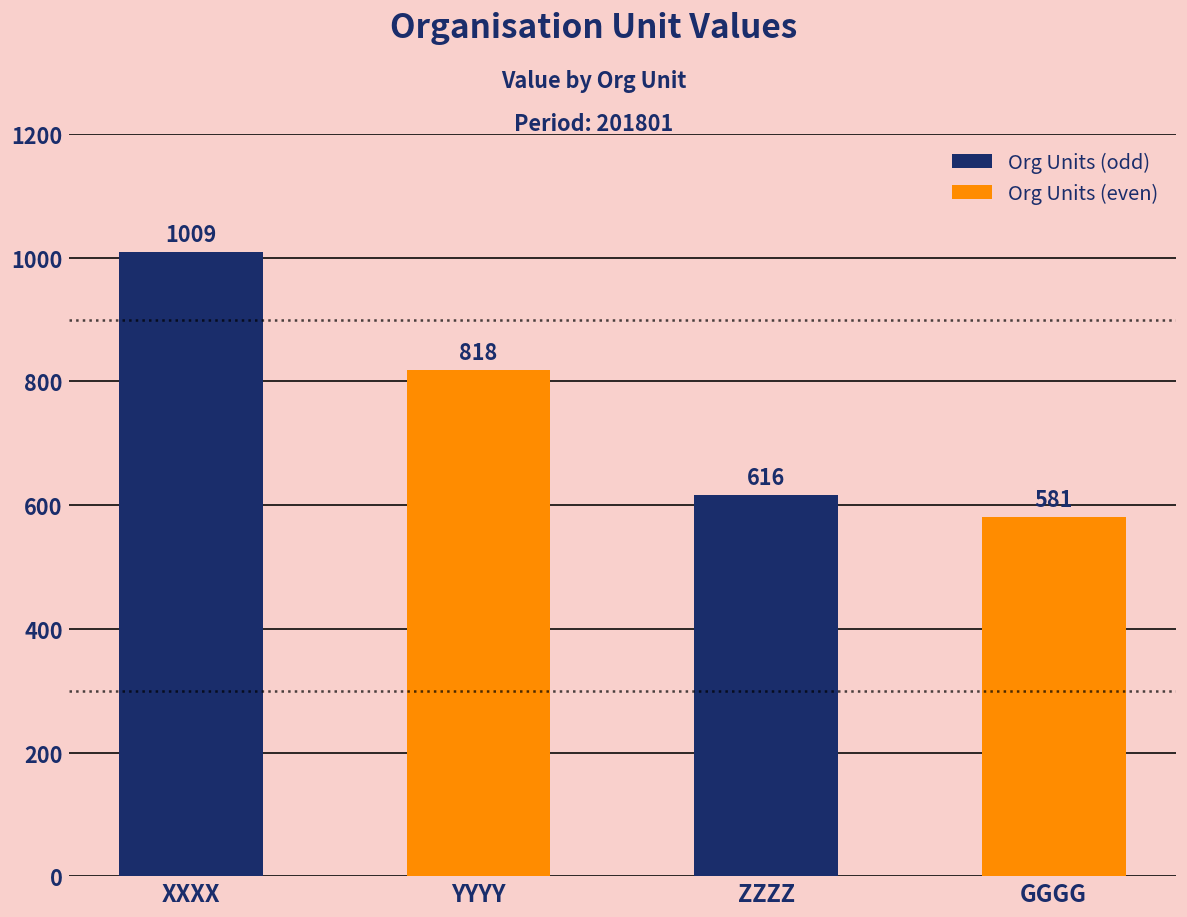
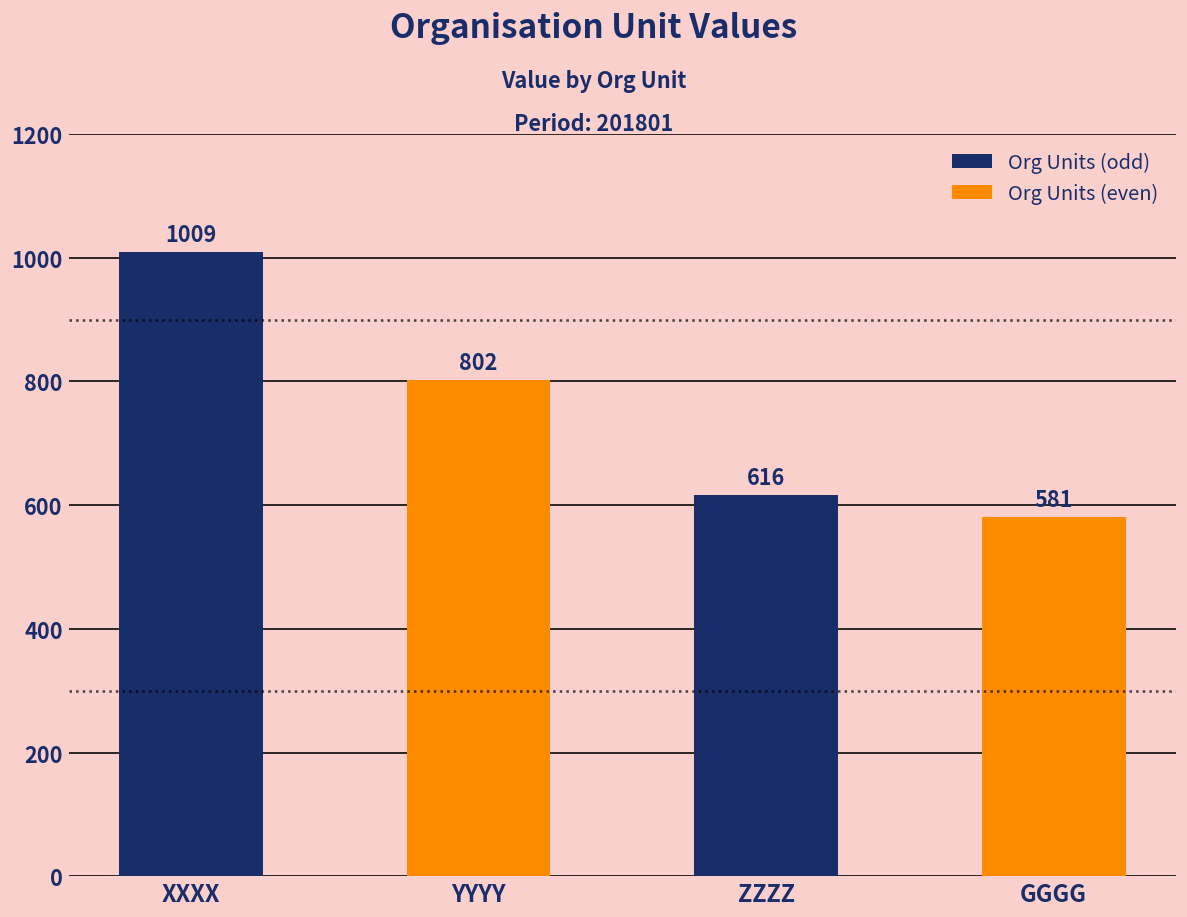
YYYY: 818 -> 802
